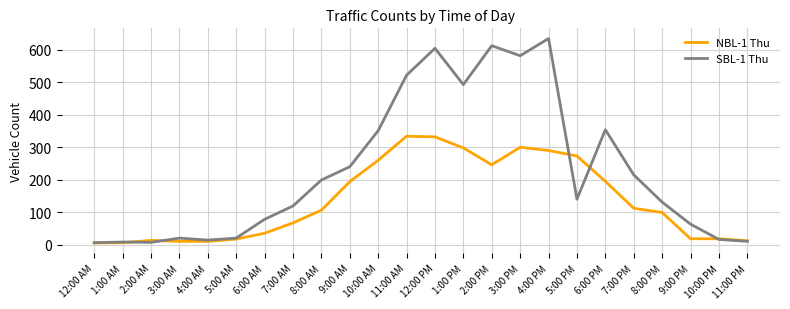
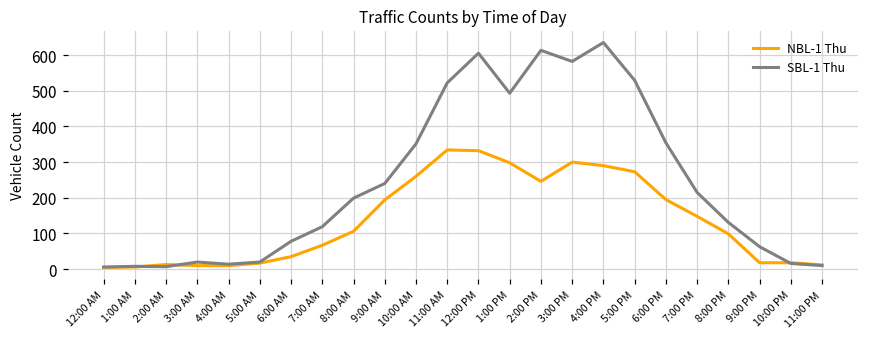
SBL-1 Thu, 5:00 PM: 140 -> 530
NBL-1 Thu, 7:00 PM: 110 -> 150
